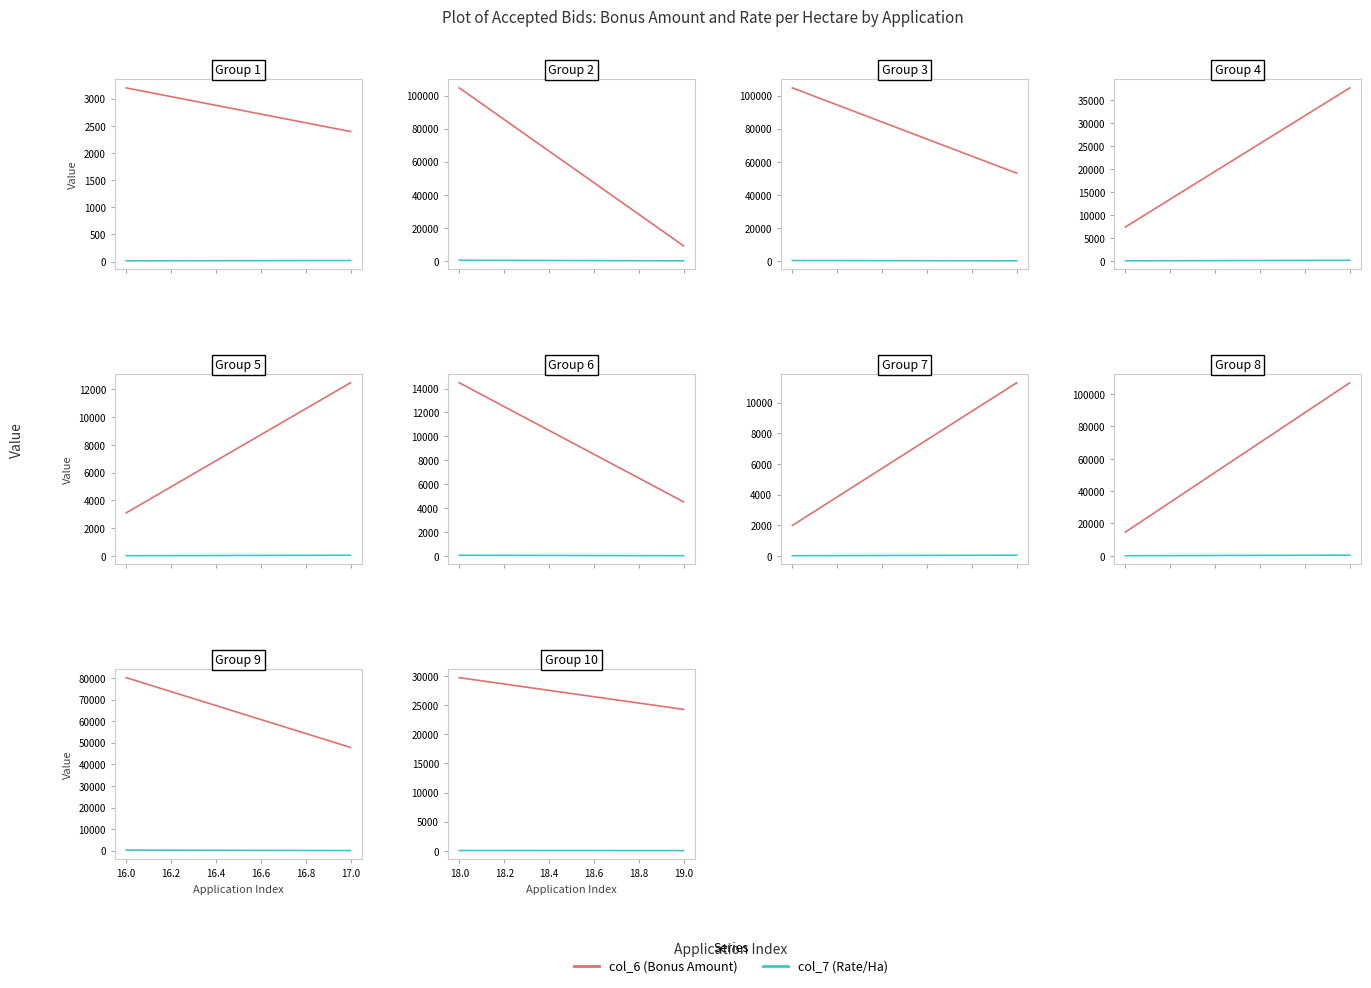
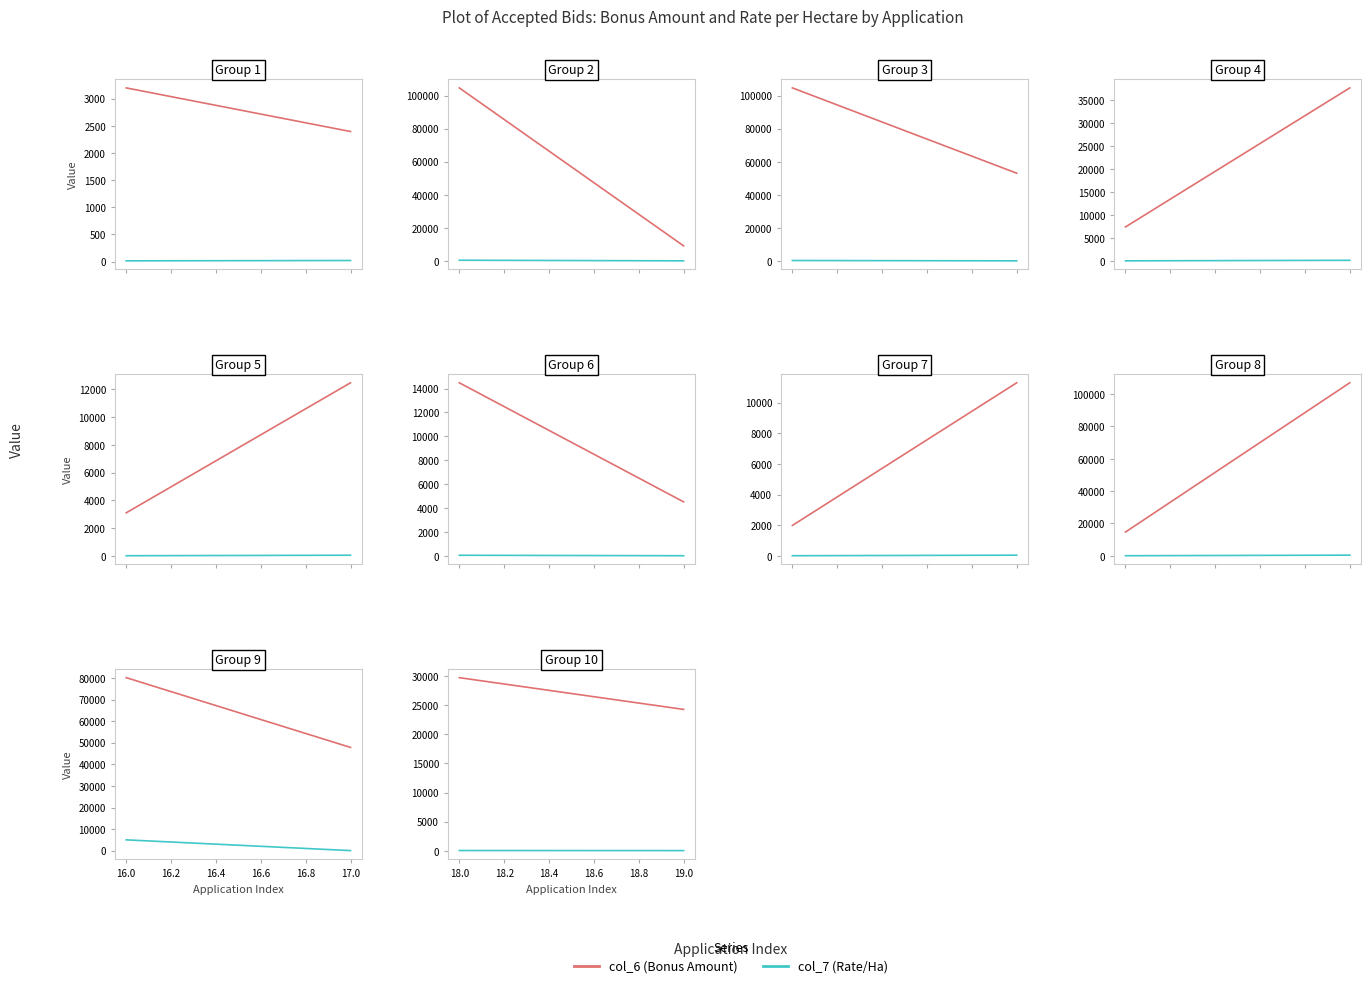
Group 9, col_7 (Rate/Ha), 16.0: 0 -> 5000
